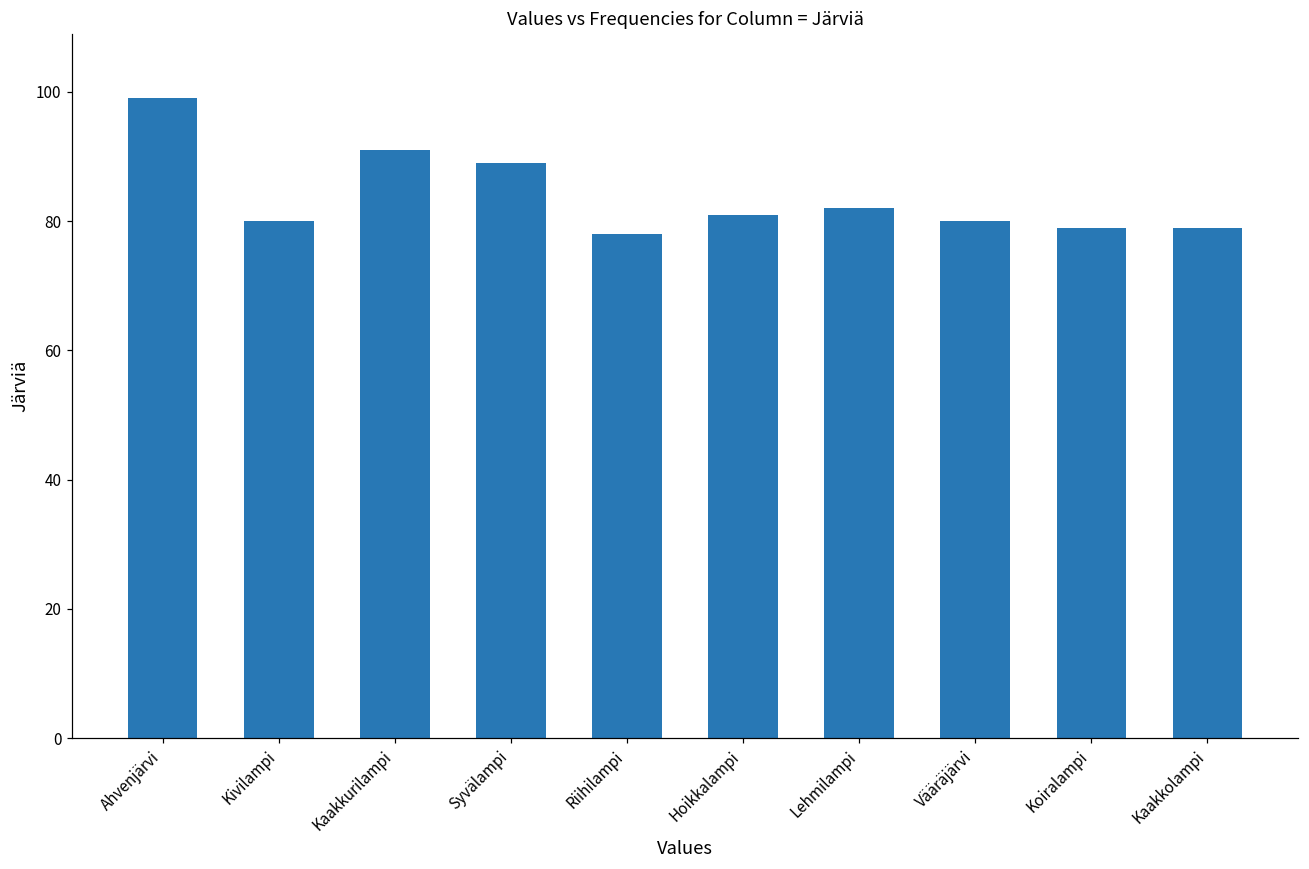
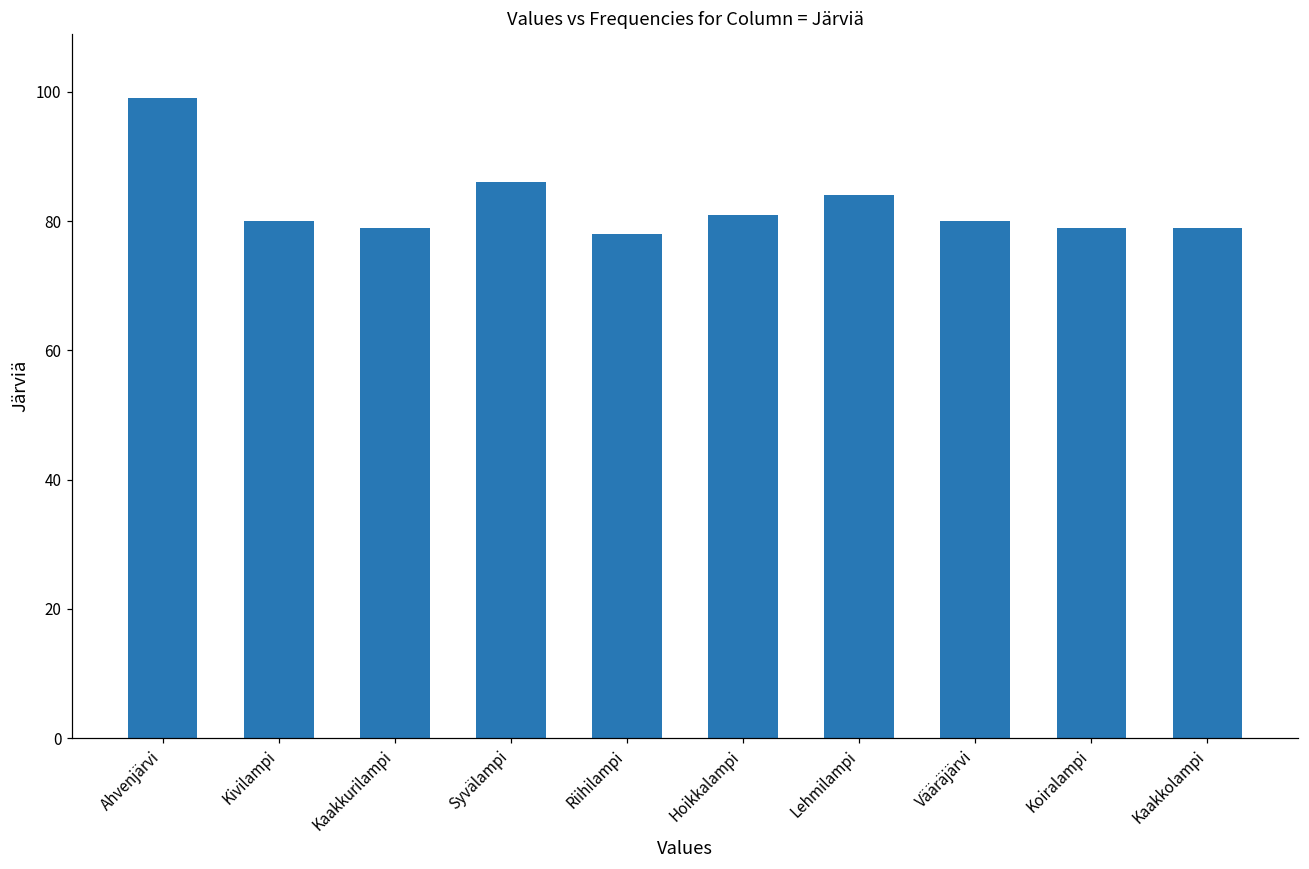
Kaakkurilampi: 91 -> 79
Syvälampi: 89 -> 86
Lehmilampi: 82 -> 84
